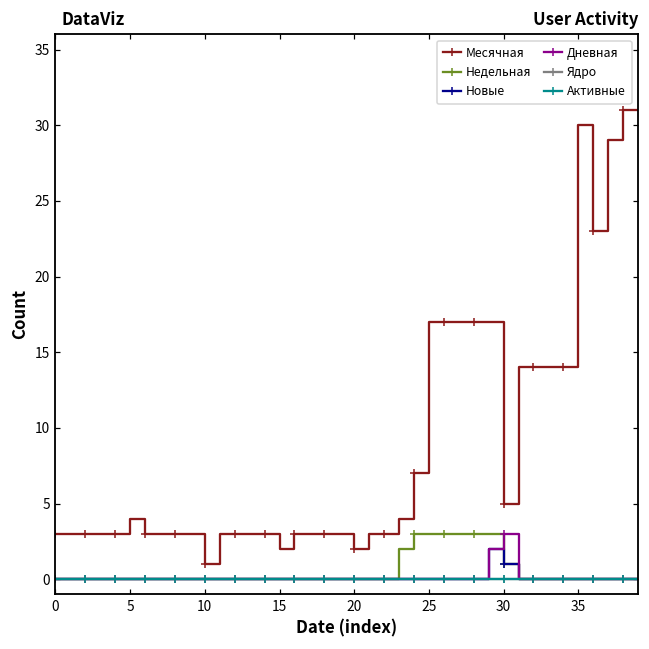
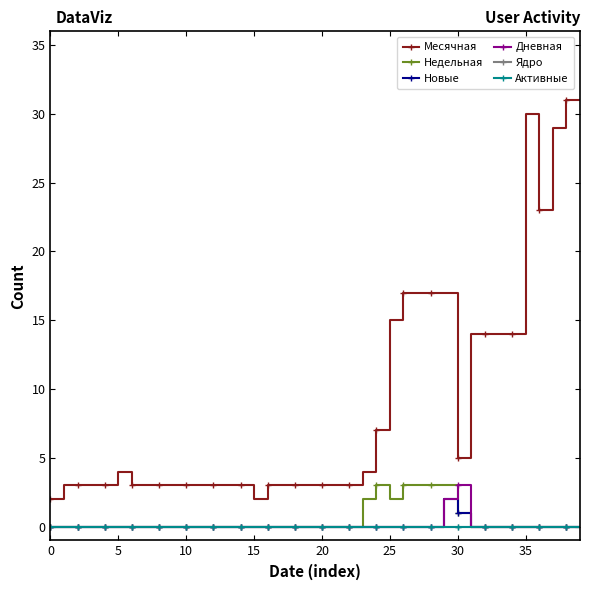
Месячная, 0: 3 -> 2
Месячная, 10: 1 -> 3
Месячная, 20: 2 -> 3
Месячная, 25: 17 -> 15
Недельная, 25: 3 -> 2
